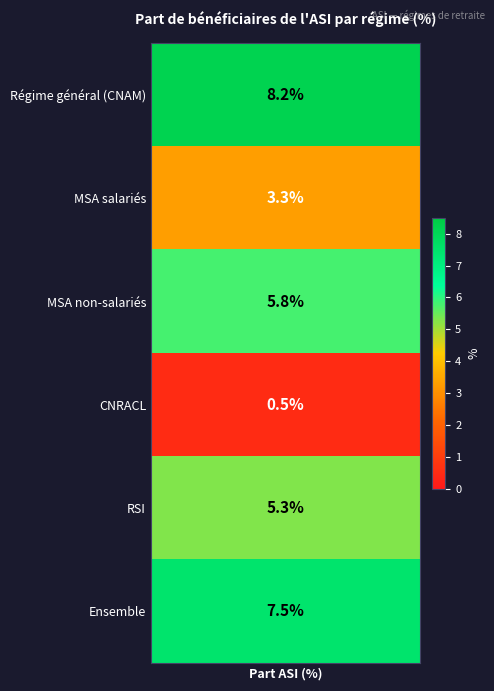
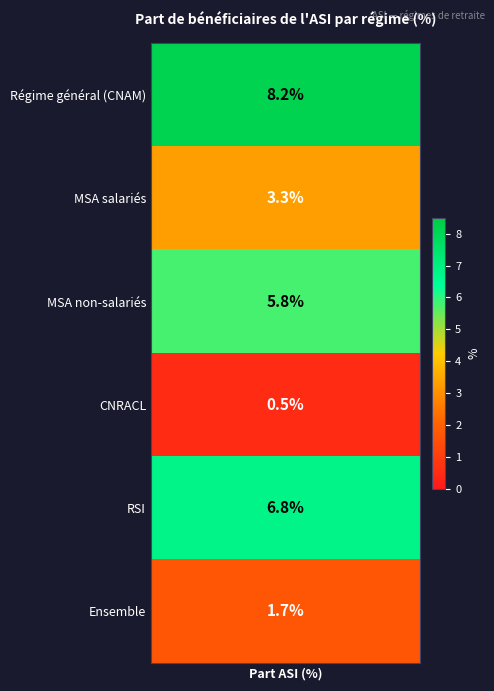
RSI, Part ASI (%): 5.3% -> 6.8%
Ensemble, Part ASI (%): 7.5% -> 1.7%
